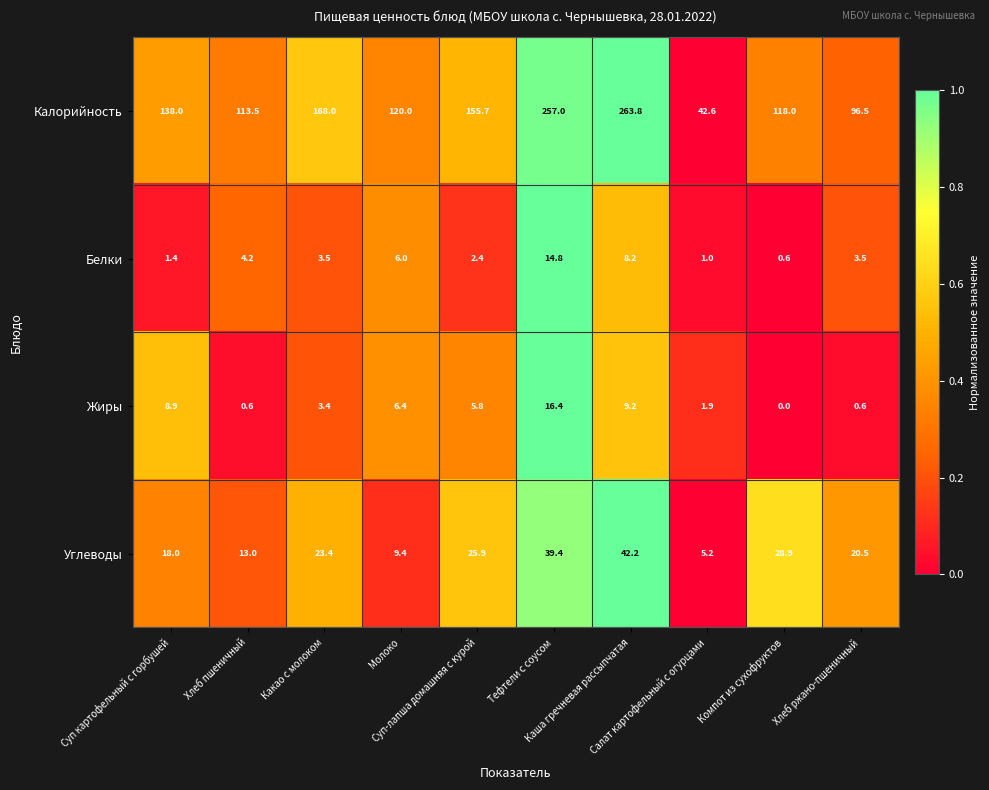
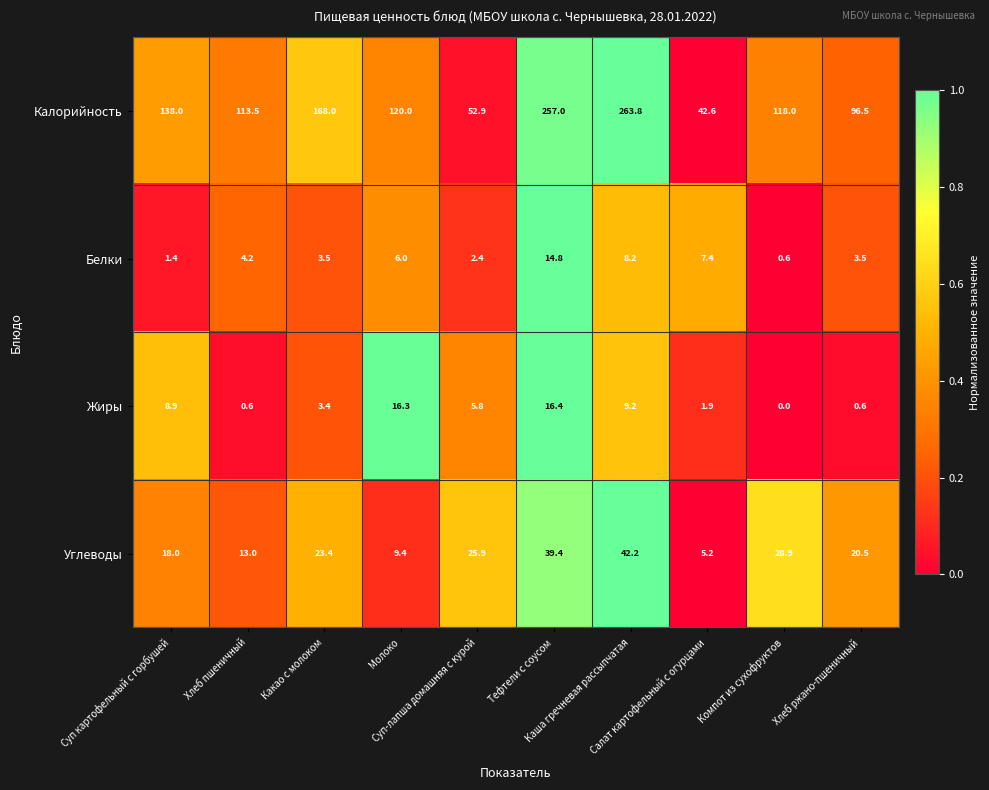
Калорийность, Суп-лапша домашняя с курой: 155.7 -> 52.9
Белки, Салат картофельный с огурцами: 1.0 -> 7.4
Жиры, Молоко: 6.4 -> 16.3
